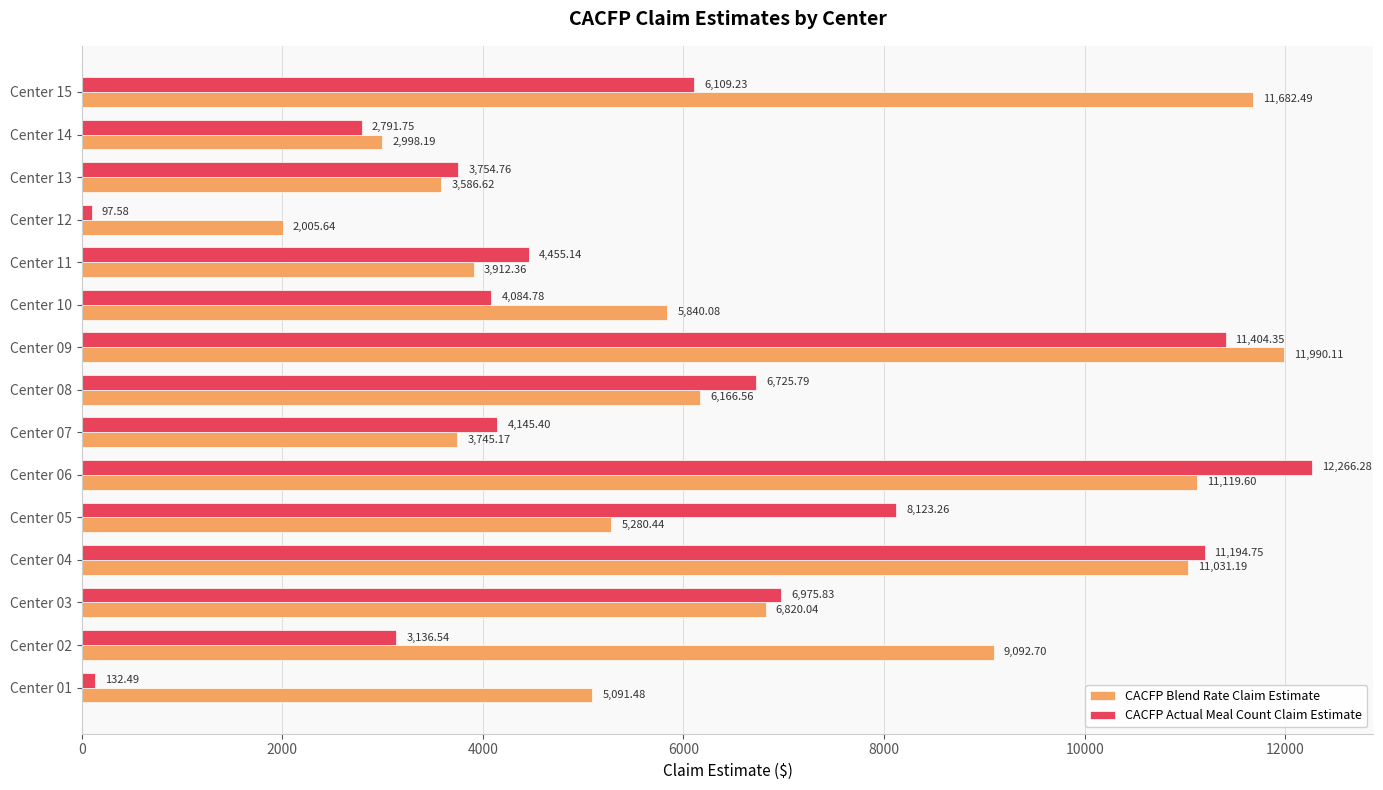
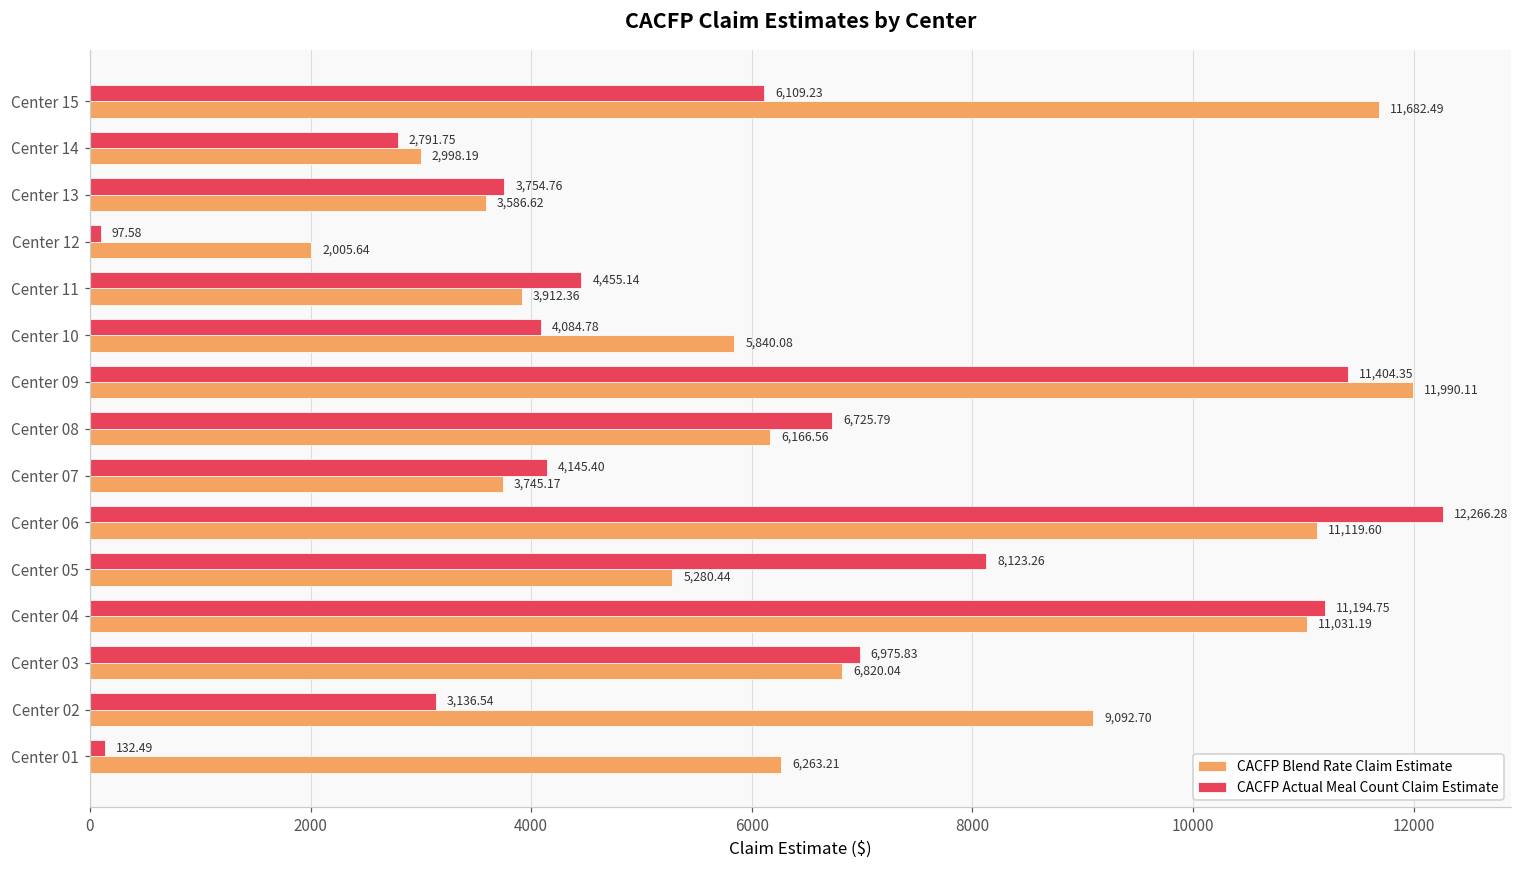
CACFP Blend Rate Claim Estimate, Center 01: 5,091.48 -> 6,263.21
